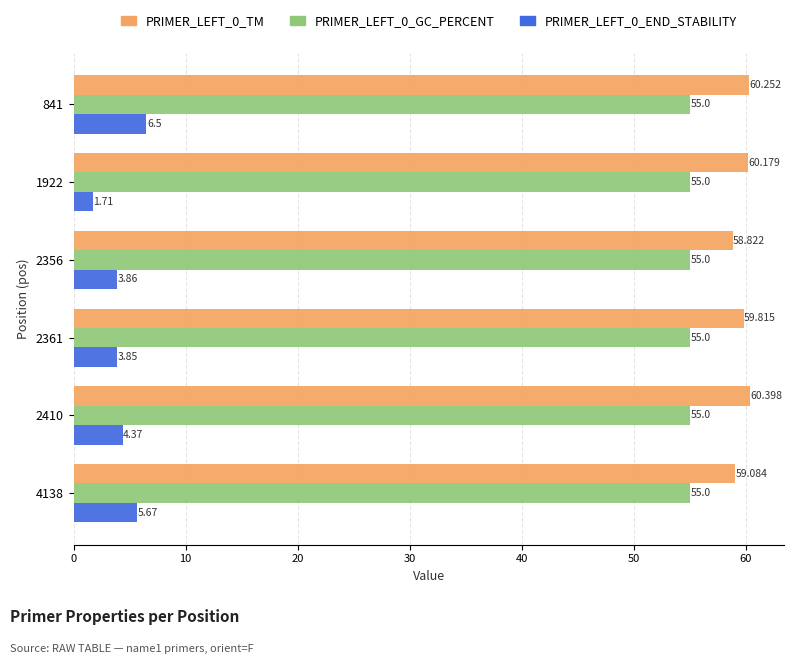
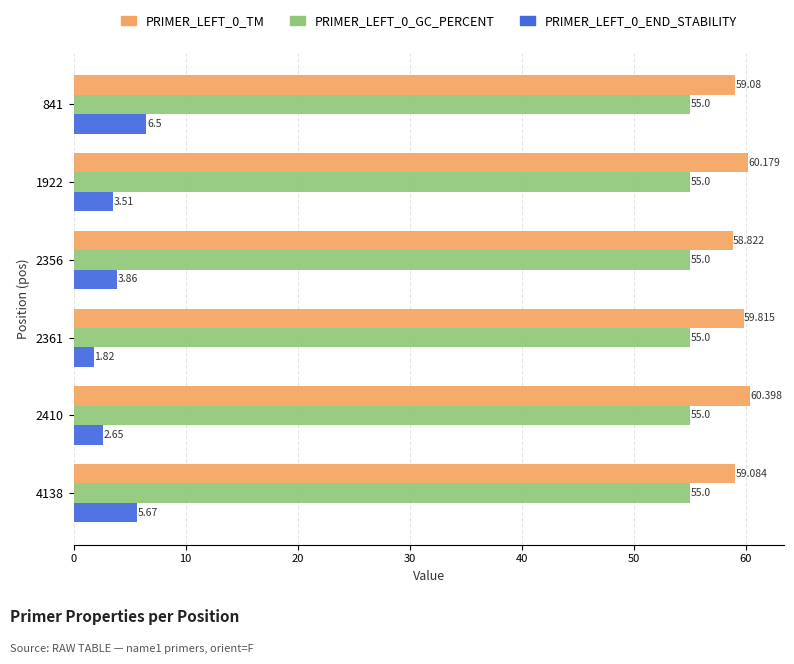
PRIMER_LEFT_0_TM, 841: 60.252 -> 59.08
PRIMER_LEFT_0_END_STABILITY, 1922: 1.71 -> 3.51
PRIMER_LEFT_0_END_STABILITY, 2361: 3.85 -> 1.82
PRIMER_LEFT_0_END_STABILITY, 2410: 4.37 -> 2.65
